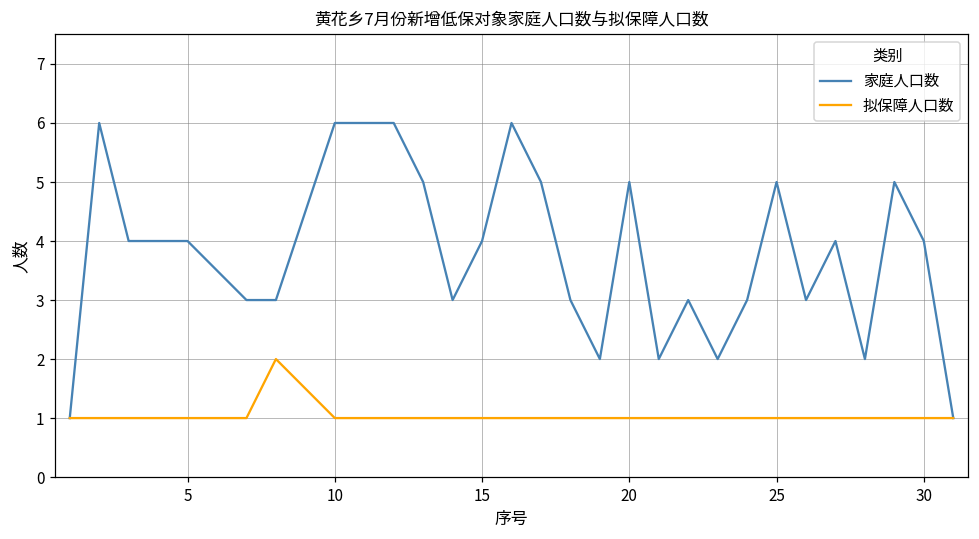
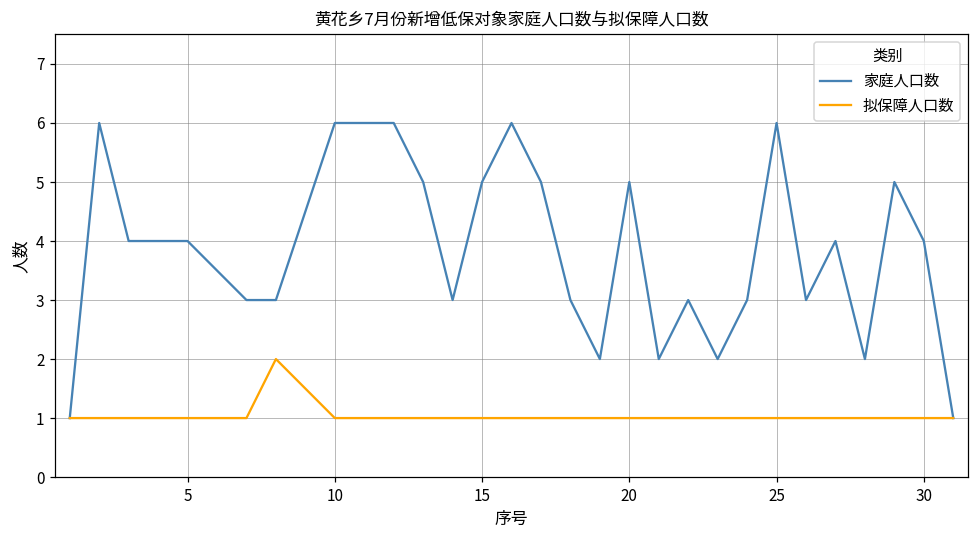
家庭人口数, 15: 4 -> 5
家庭人口数, 25: 5 -> 6
